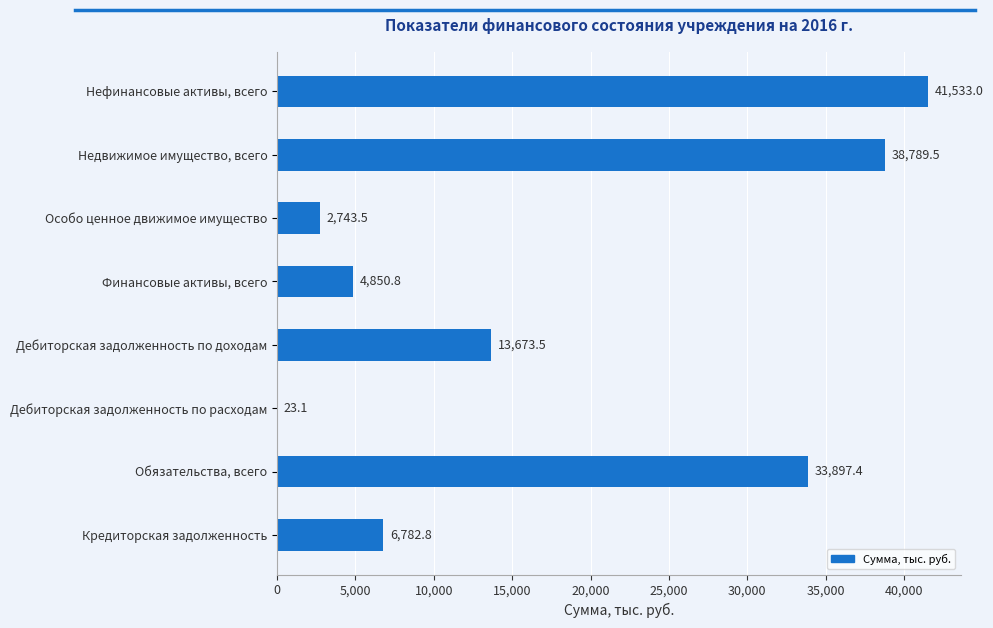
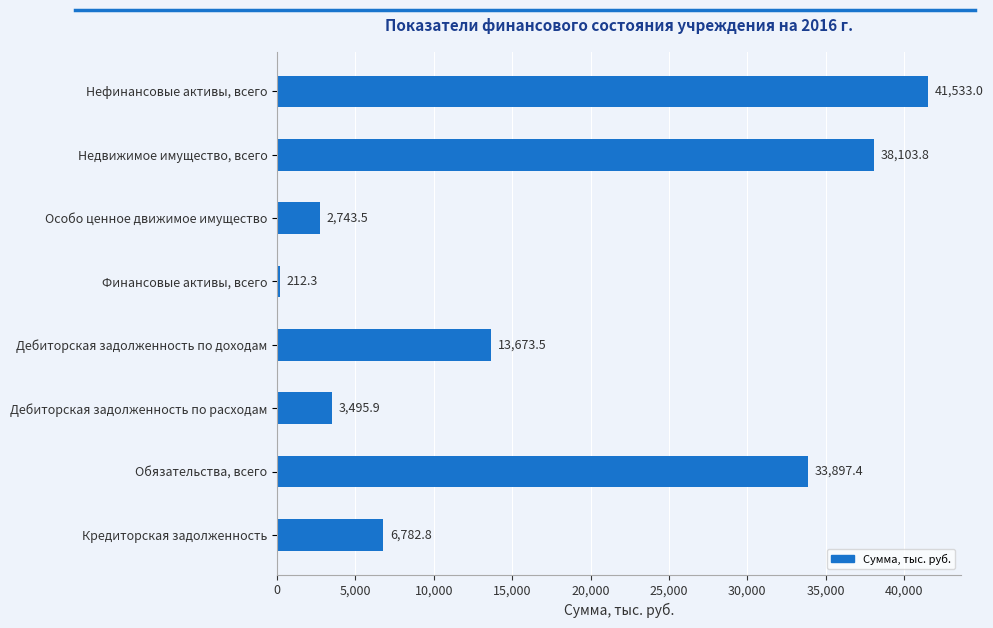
Недвижимое имущество, всего: 38,789.5 -> 38,103.8
Финансовые активы, всего: 4,850.8 -> 212.3
Дебиторская задолженность по расходам: 23.1 -> 3,495.9
